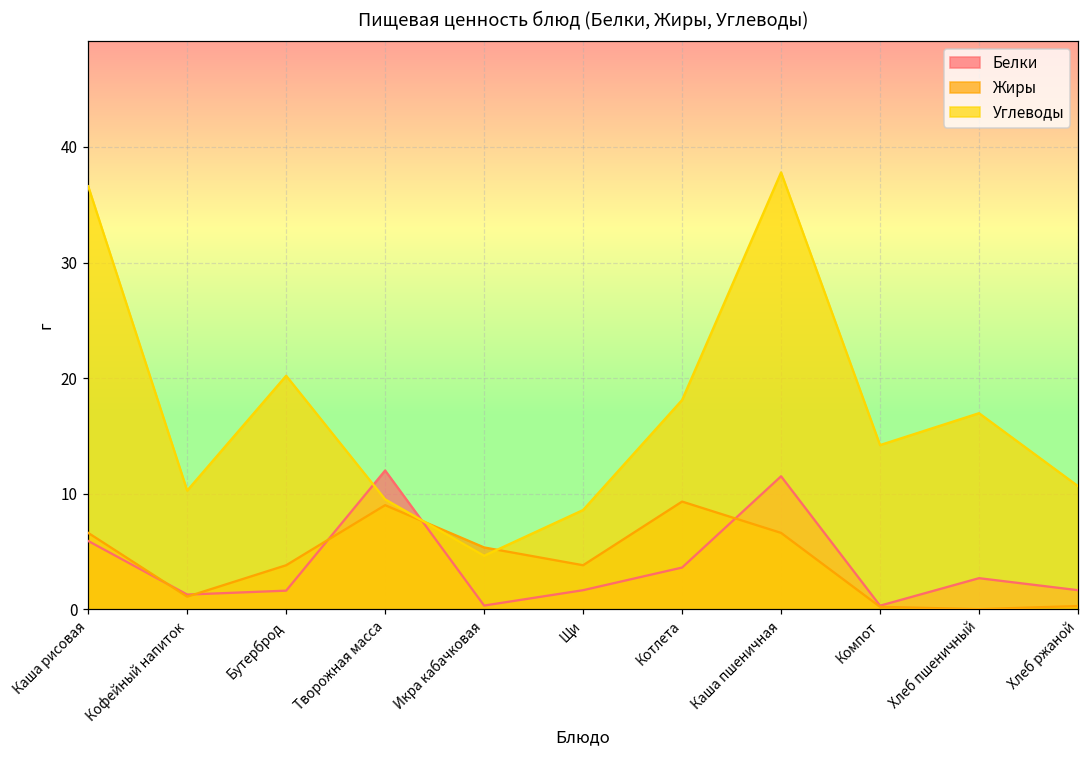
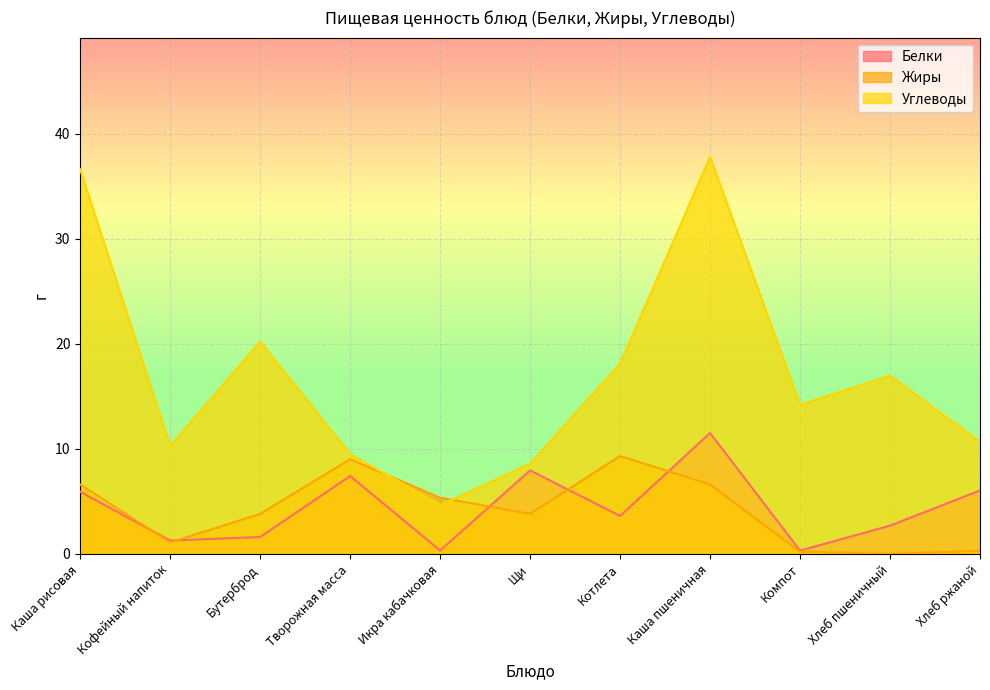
Белки, Творожная масса: 12.0 -> 7.4
Белки, Щи: 1.6 -> 7.9
Белки, Хлеб ржаной: 1.6 -> 6.0
